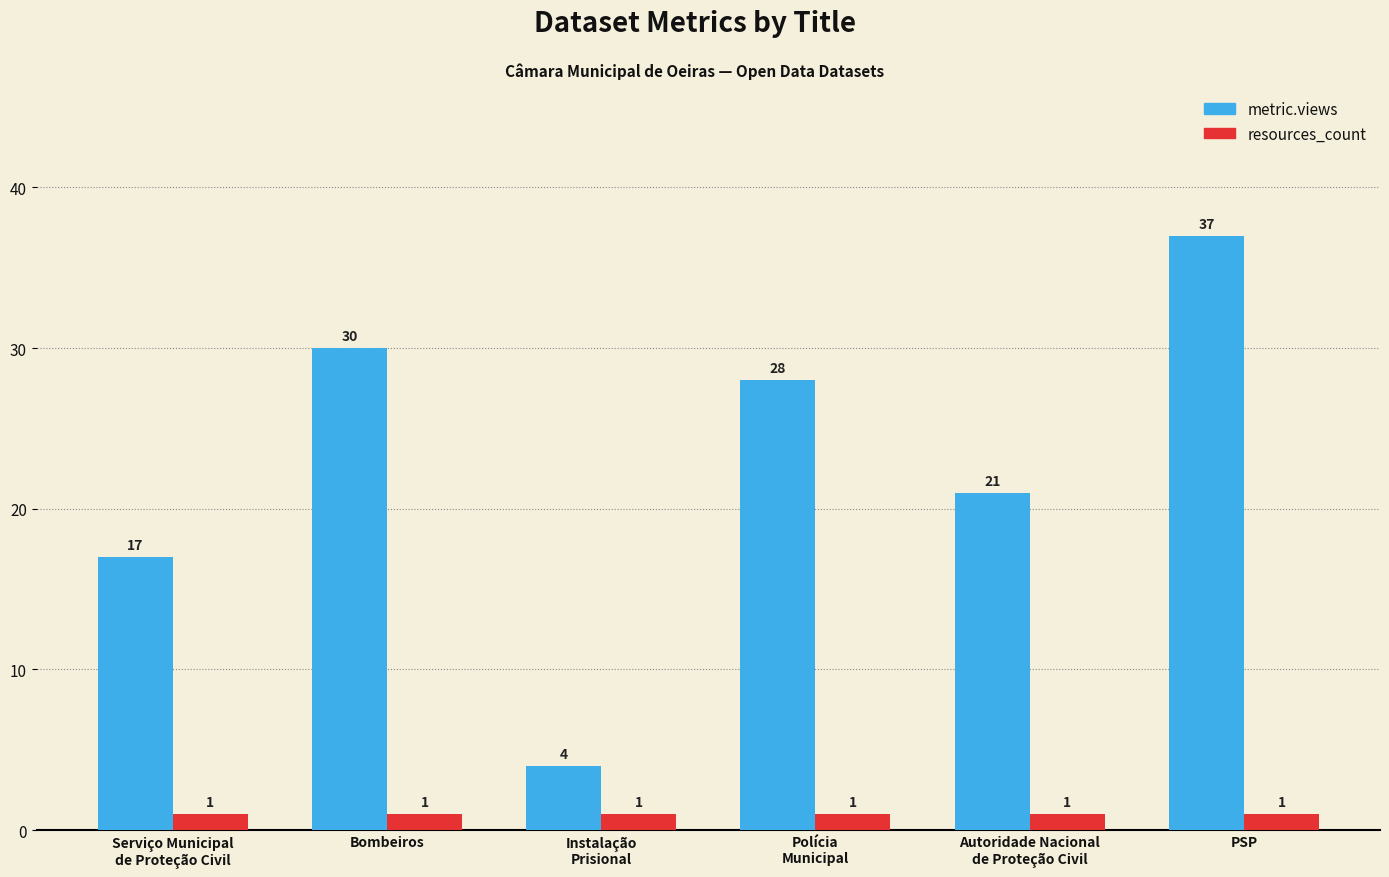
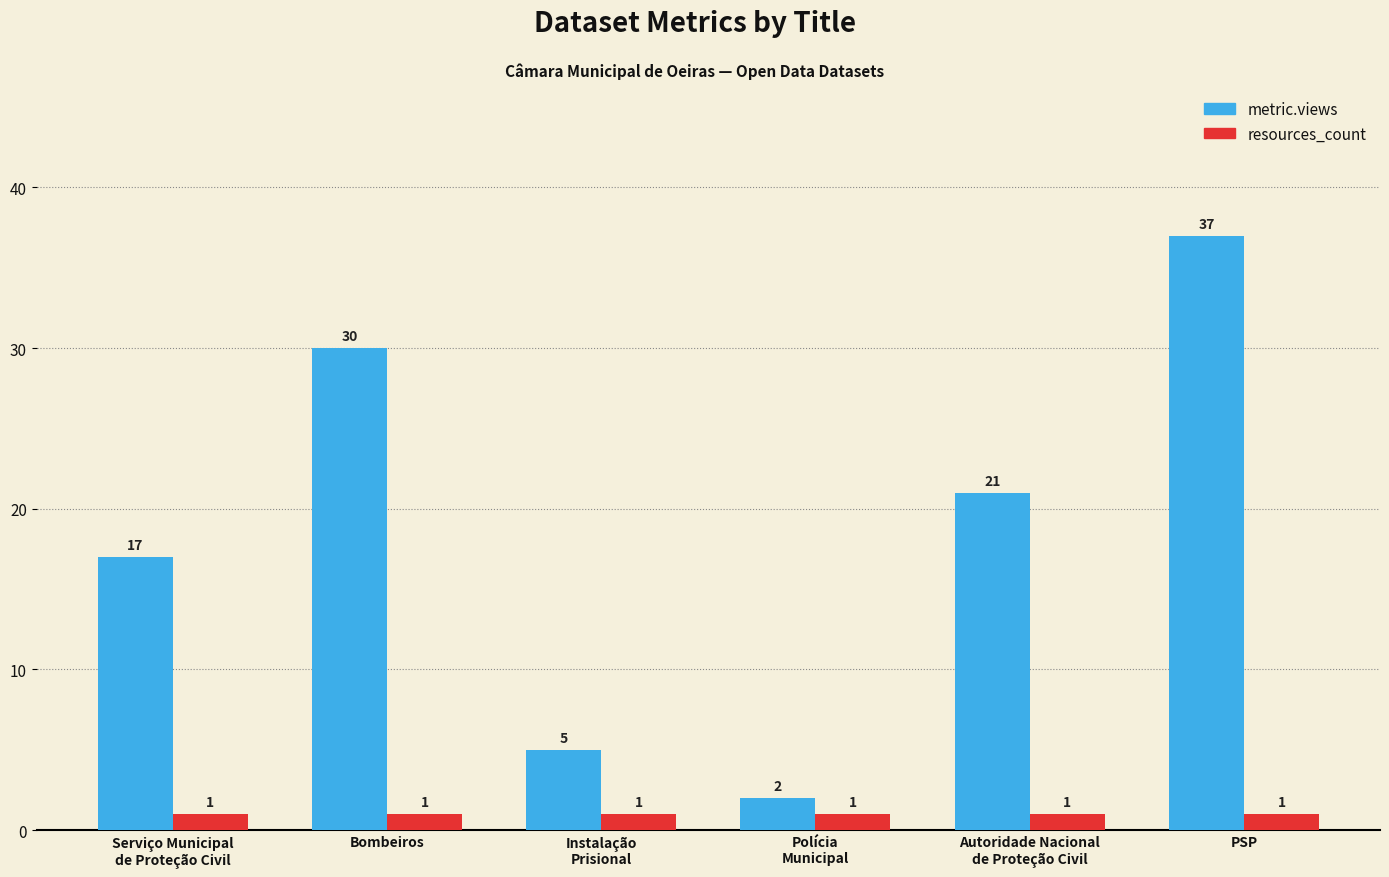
metric.views, Instalação Prisional: 4 -> 5
metric.views, Polícia Municipal: 28 -> 2
